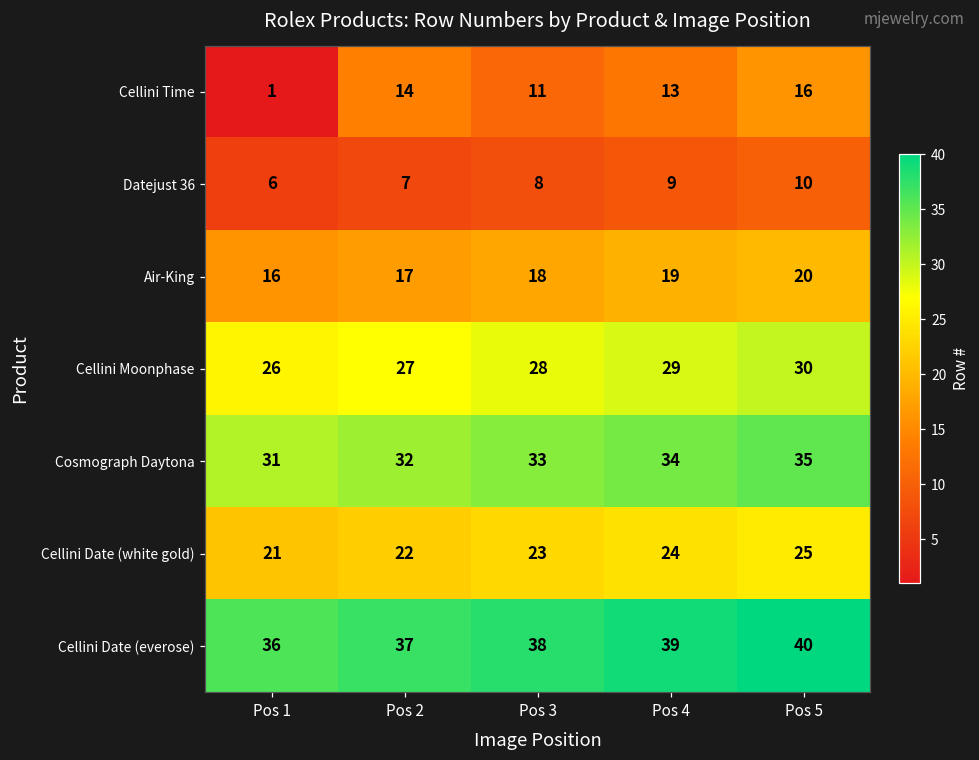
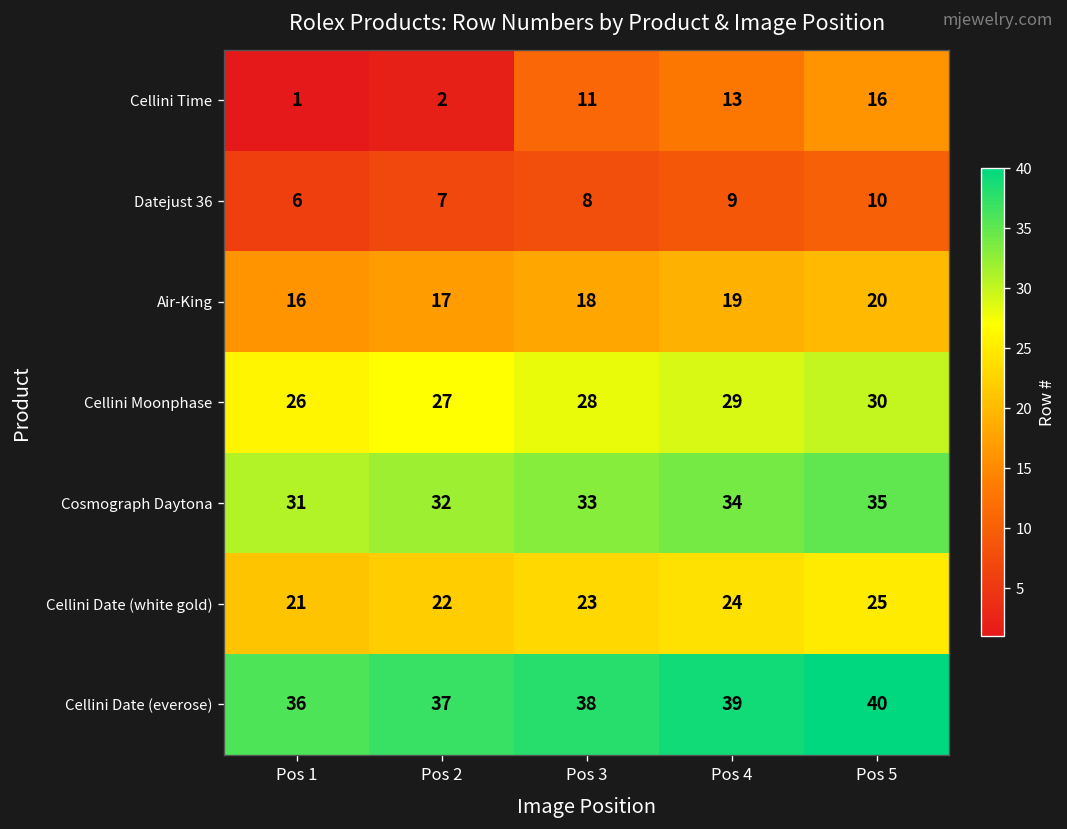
Cellini Time, Pos 2: 14 -> 2
